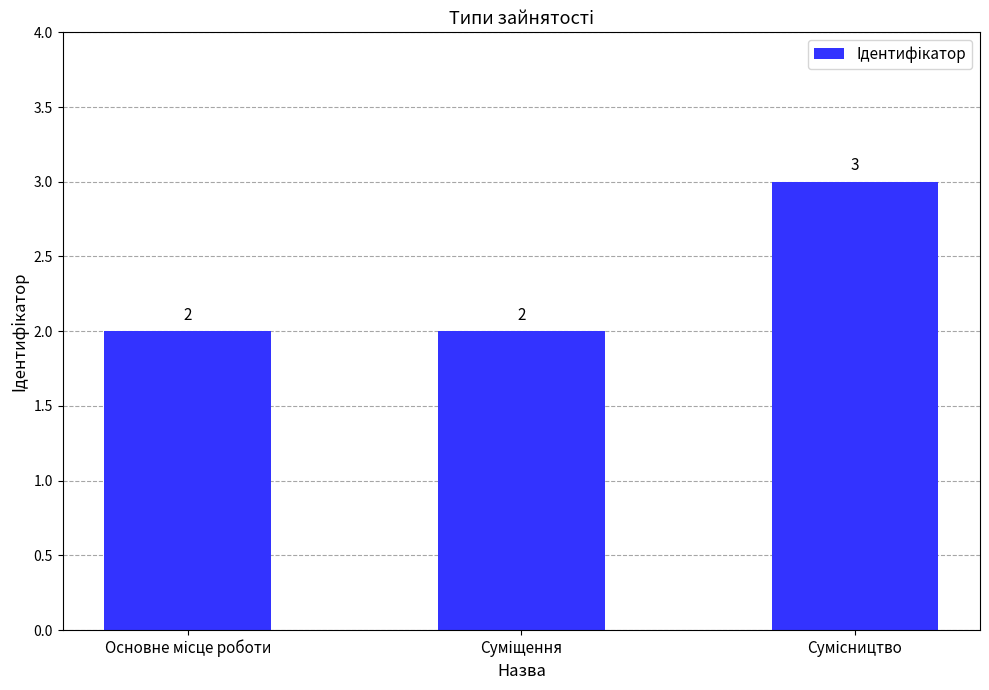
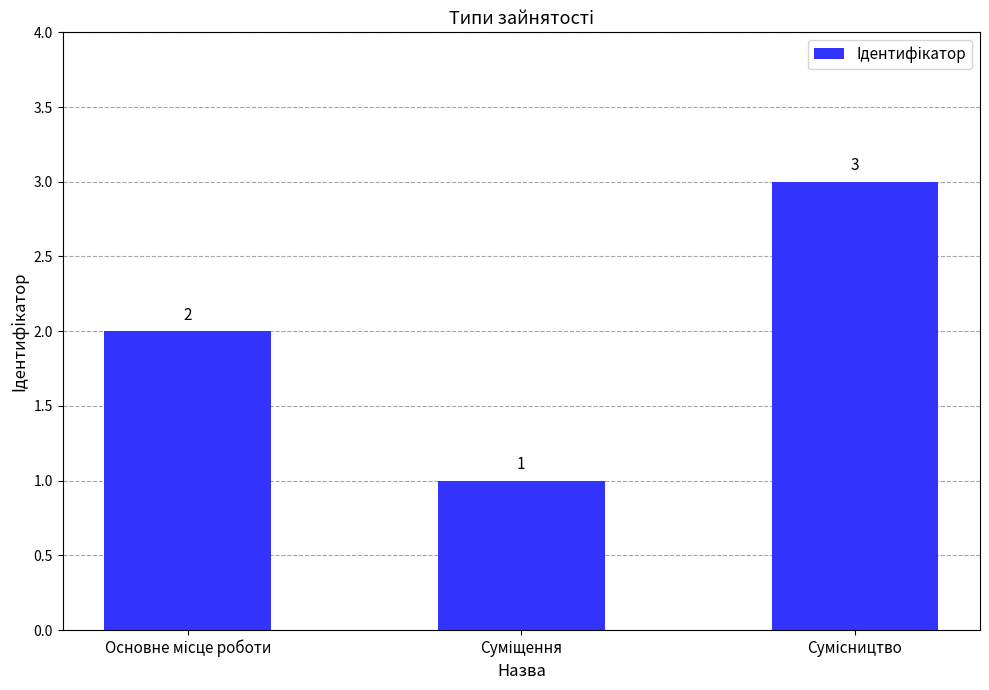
Суміщення: 2 -> 1
